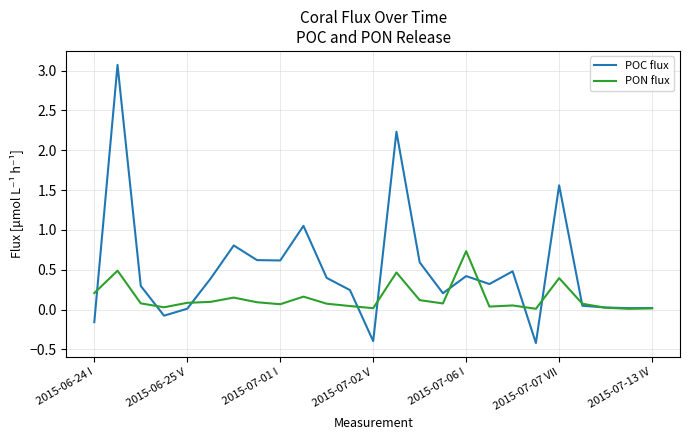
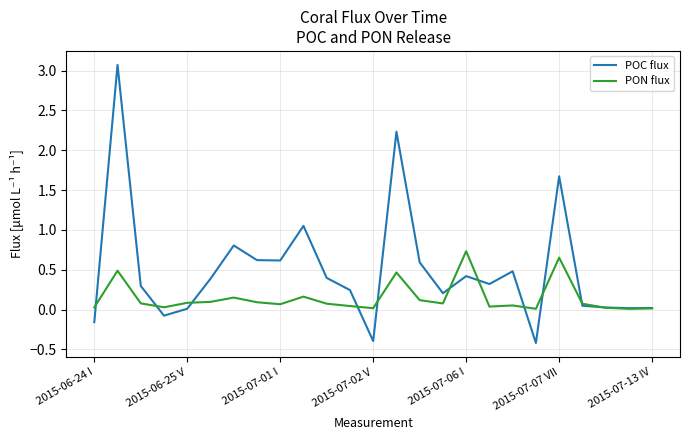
PON flux, 2015-06-24 I: 0.2 -> 0.0
POC flux, 2015-07-07 VII: 1.6 -> 1.7
PON flux, 2015-07-07 VII: 0.4 -> 0.7
